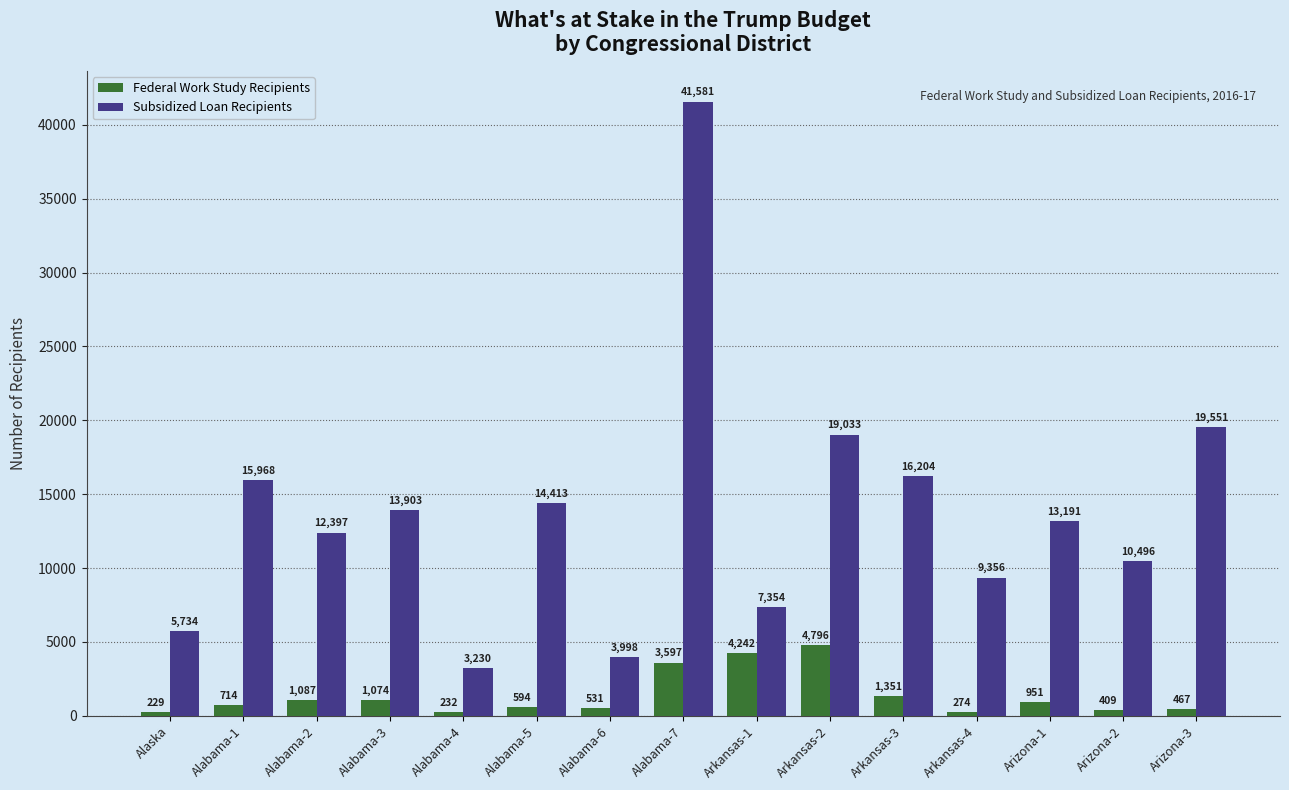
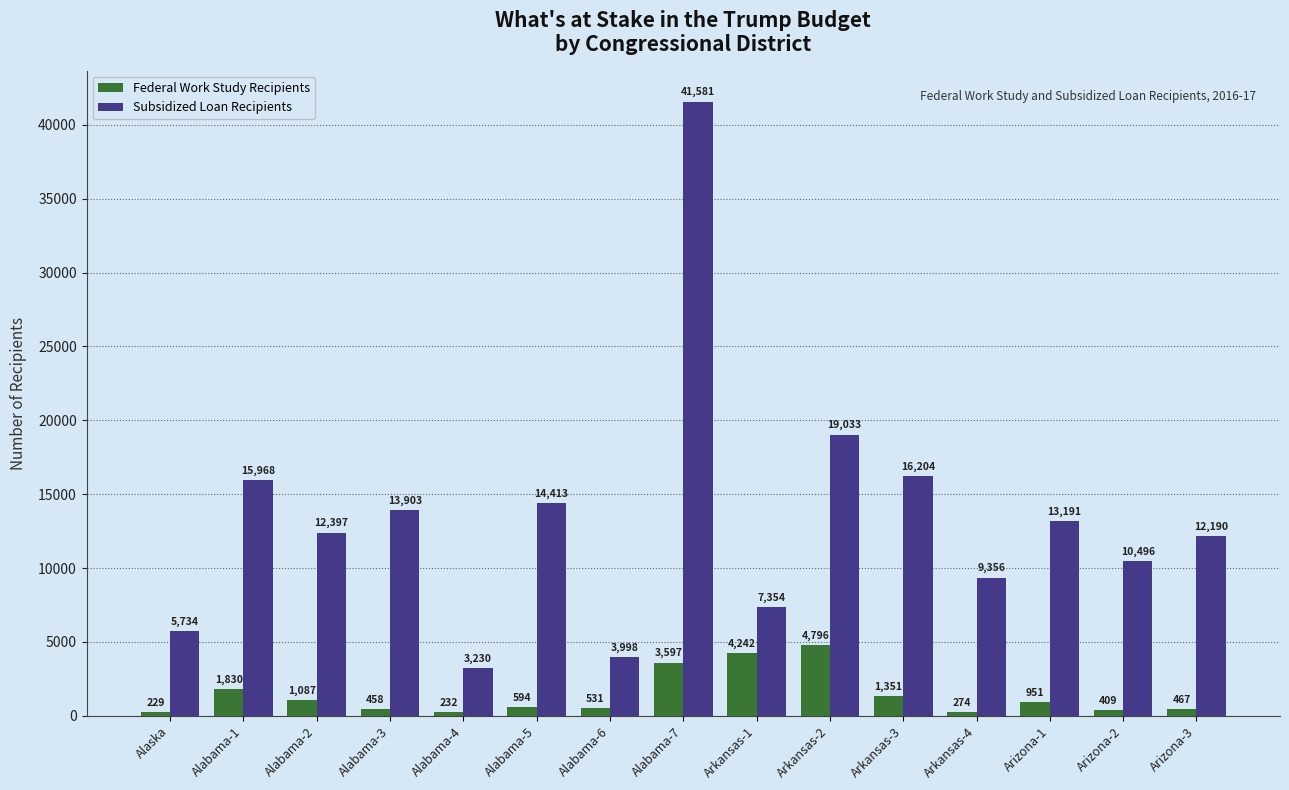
Federal Work Study Recipients, Alabama-1: 714 -> 1,830
Federal Work Study Recipients, Alabama-3: 1,074 -> 458
Subsidized Loan Recipients, Arizona-3: 19,551 -> 12,190
